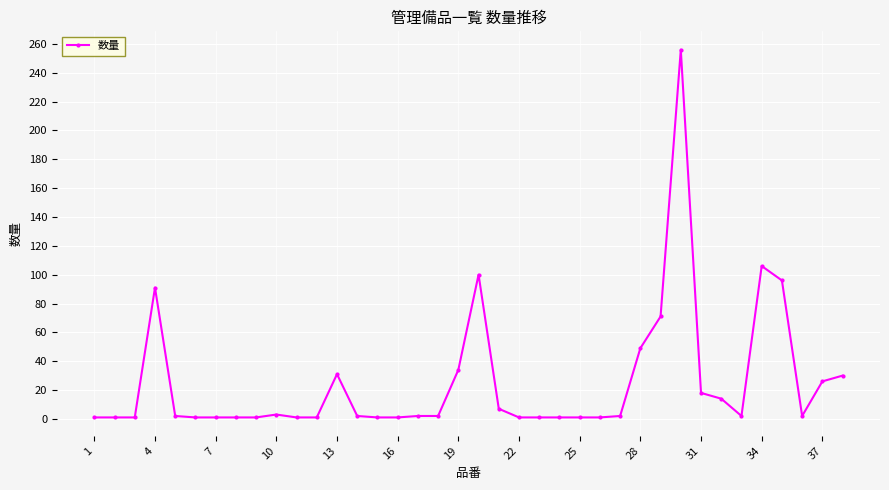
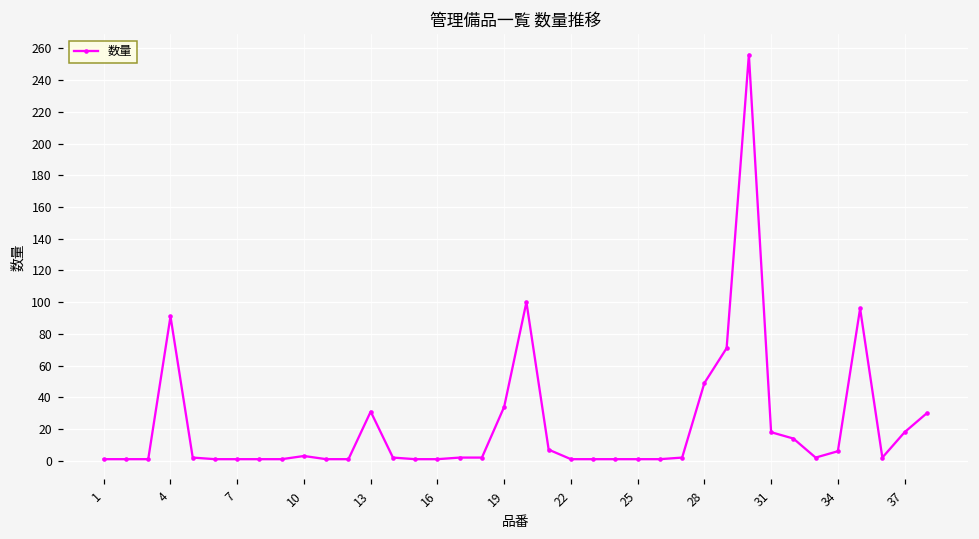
34: 106 -> 6
37: 26 -> 18
